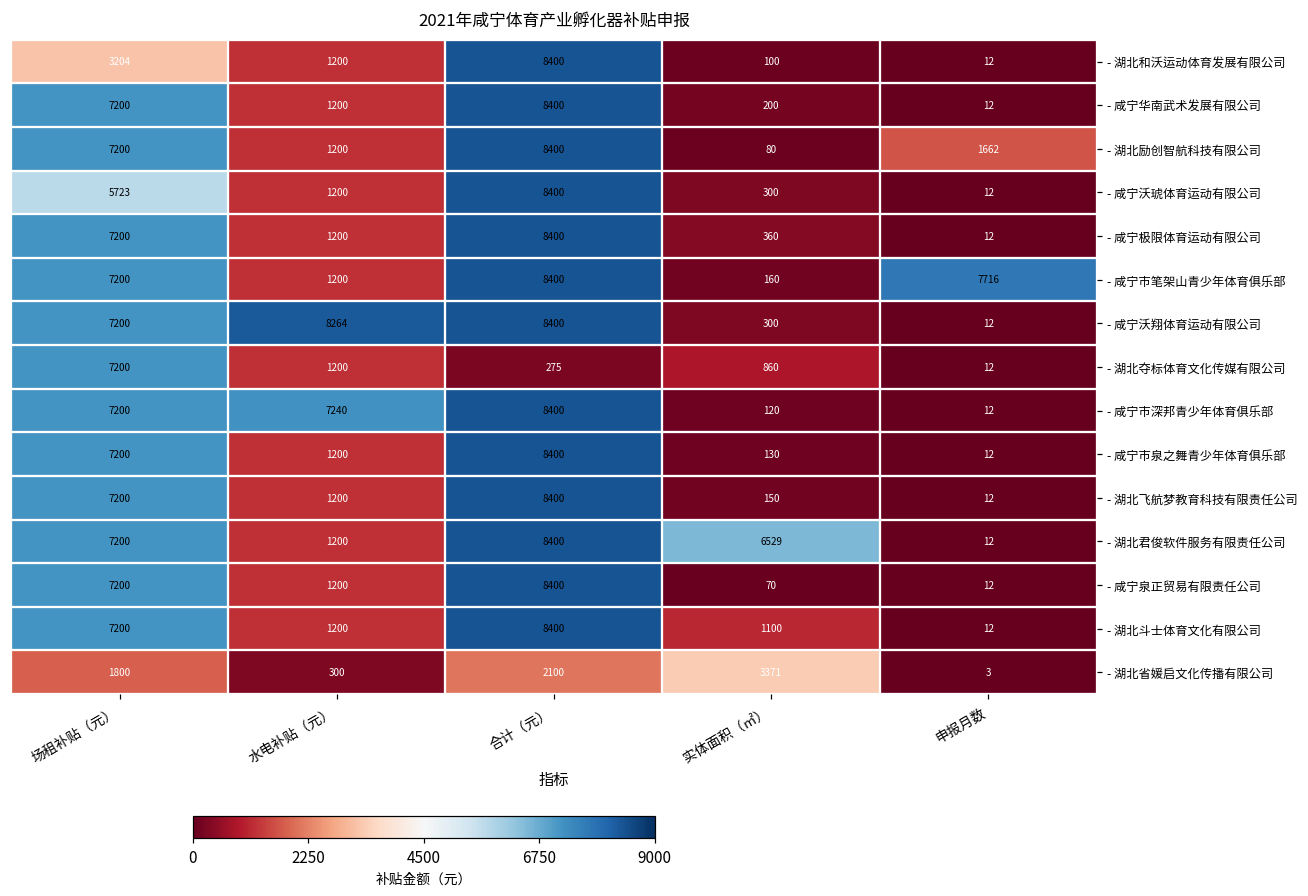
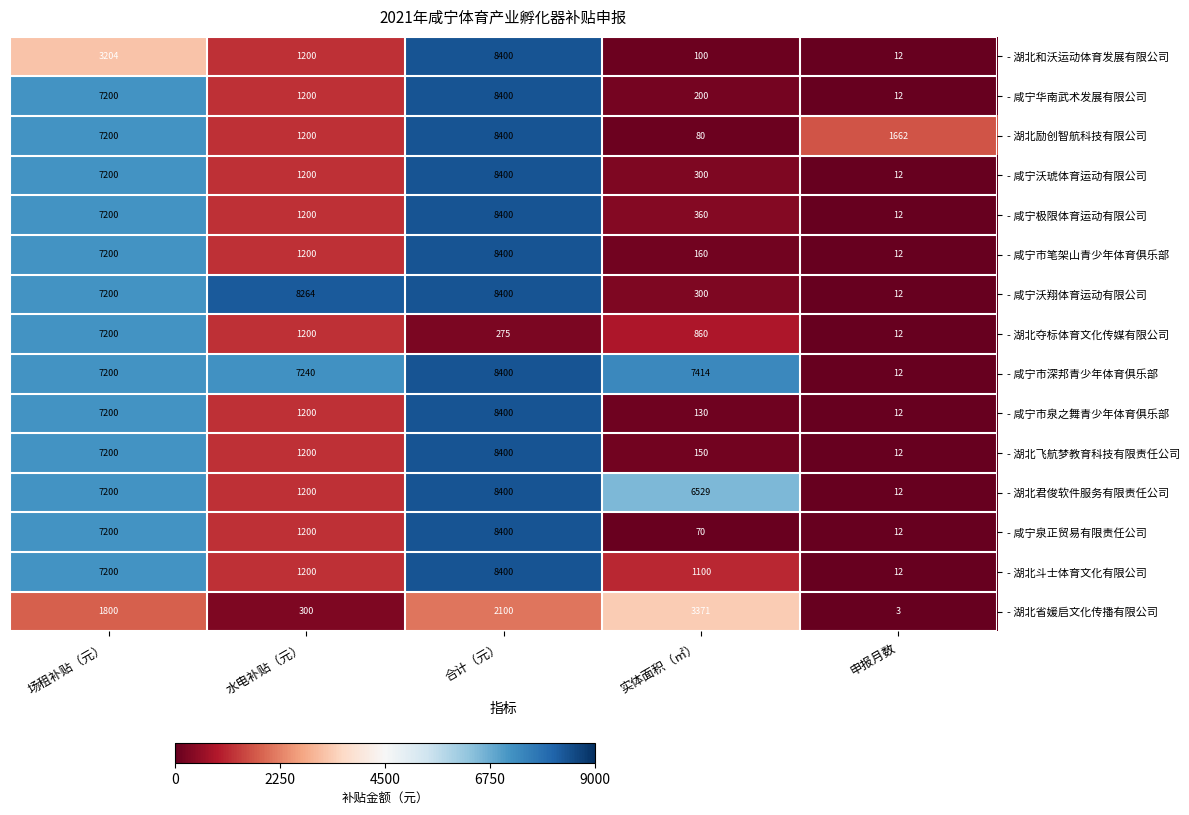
- 咸宁沃琥体育运动有限公司, 场租补贴（元）: 5723 -> 7200
- 咸宁市笔架山青少年体育俱乐部, 申报月数: 7716 -> 12
- 咸宁市深邦青少年体育俱乐部, 实体面积（㎡）: 120 -> 7414
